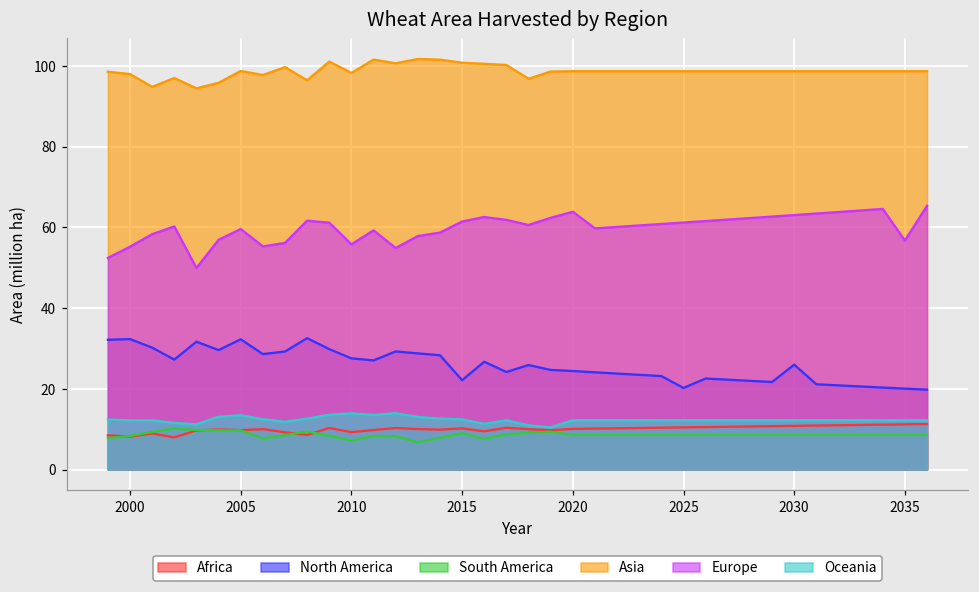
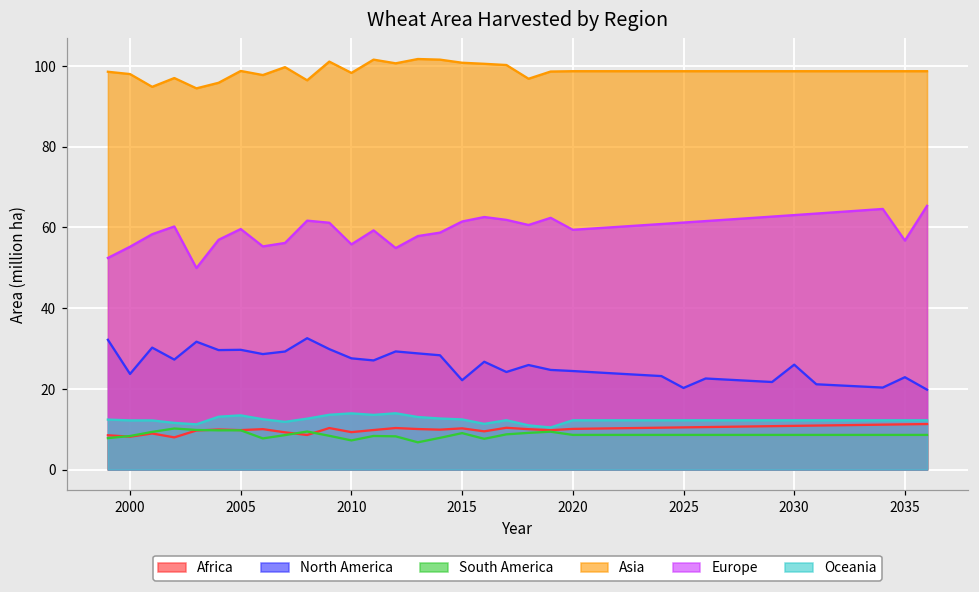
North America, 2000: 32 -> 24
North America, 2005: 32 -> 30
Europe, 2020: 64 -> 59
North America, 2035: 20 -> 23
